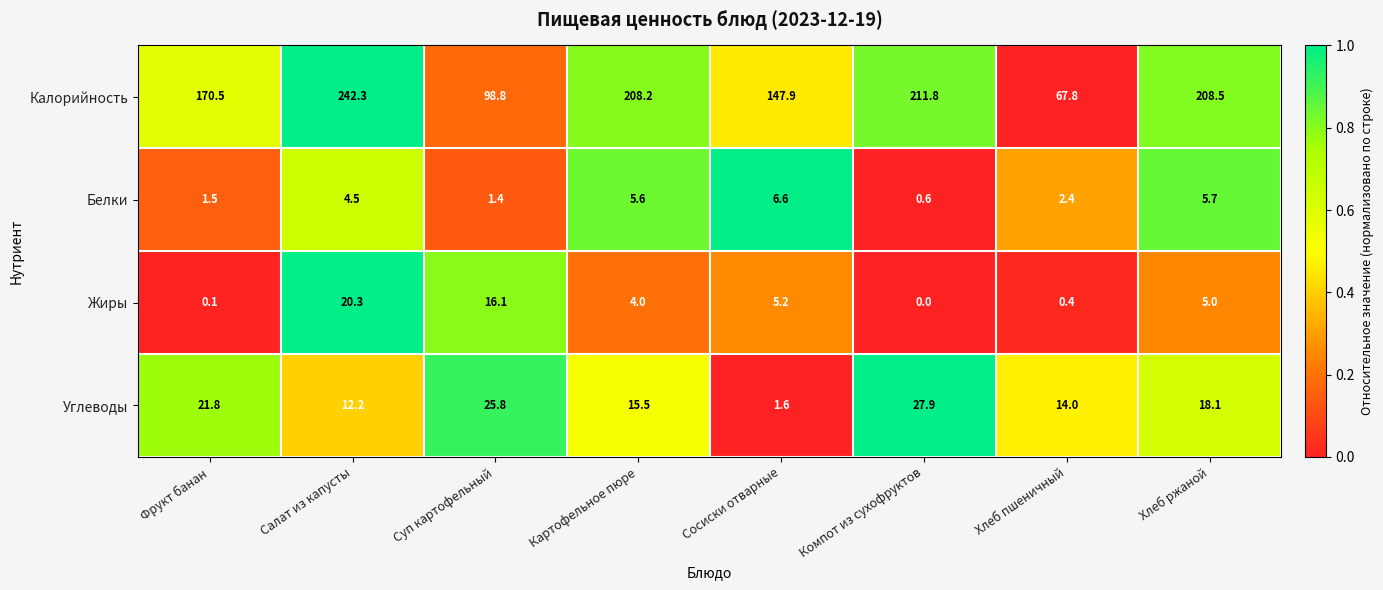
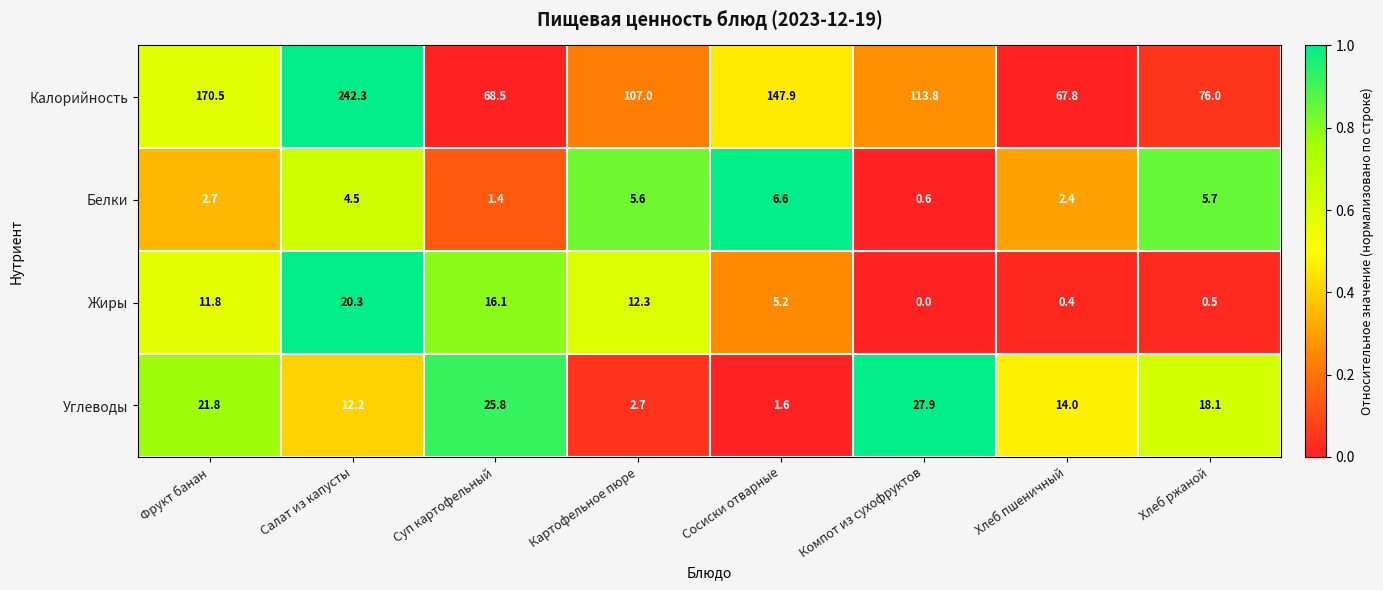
Калорийность, Суп картофельный: 98.8 -> 68.5
Калорийность, Картофельное пюре: 208.2 -> 107.0
Калорийность, Компот из сухофруктов: 211.8 -> 113.8
Калорийность, Хлеб ржаной: 208.5 -> 76.0
Белки, Фрукт банан: 1.5 -> 2.7
Жиры, Фрукт банан: 0.1 -> 11.8
Жиры, Картофельное пюре: 4.0 -> 12.3
Жиры, Хлеб ржаной: 5.0 -> 0.5
Углеводы, Картофельное пюре: 15.5 -> 2.7
